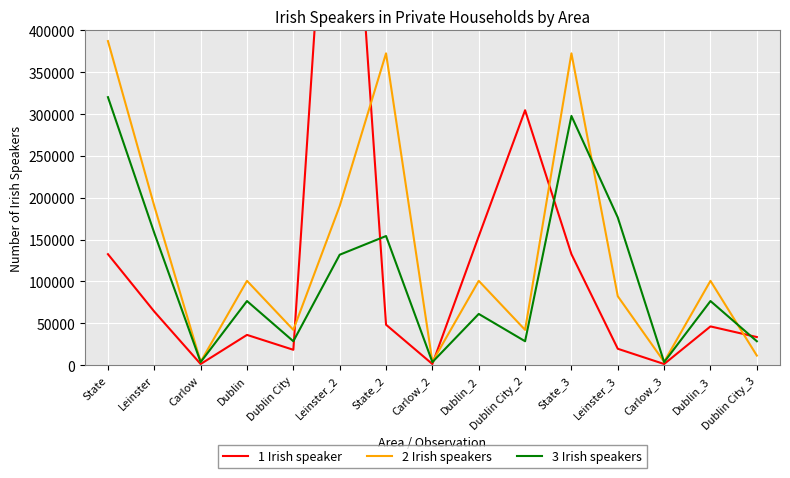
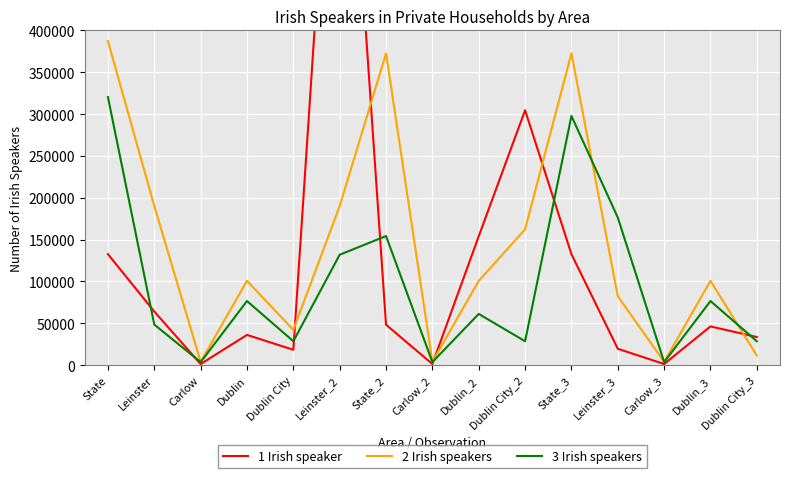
3 Irish speakers, Leinster: 160000 -> 50000
2 Irish speakers, Dublin City_2: 40000 -> 160000
